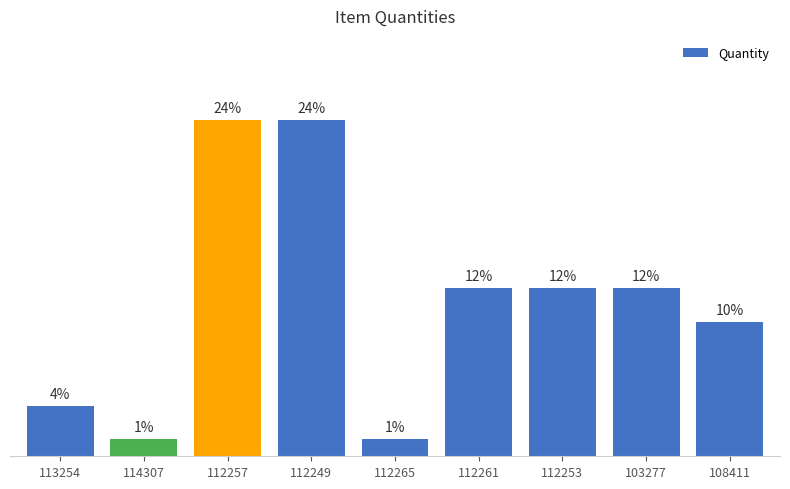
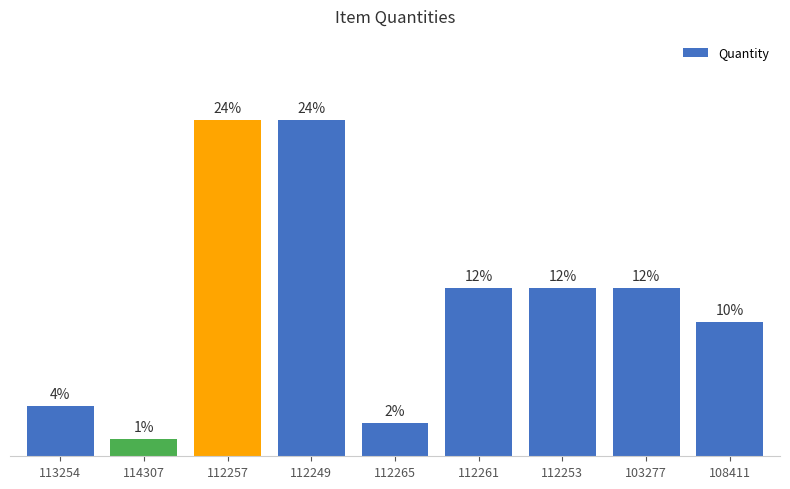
112265: 1% -> 2%
